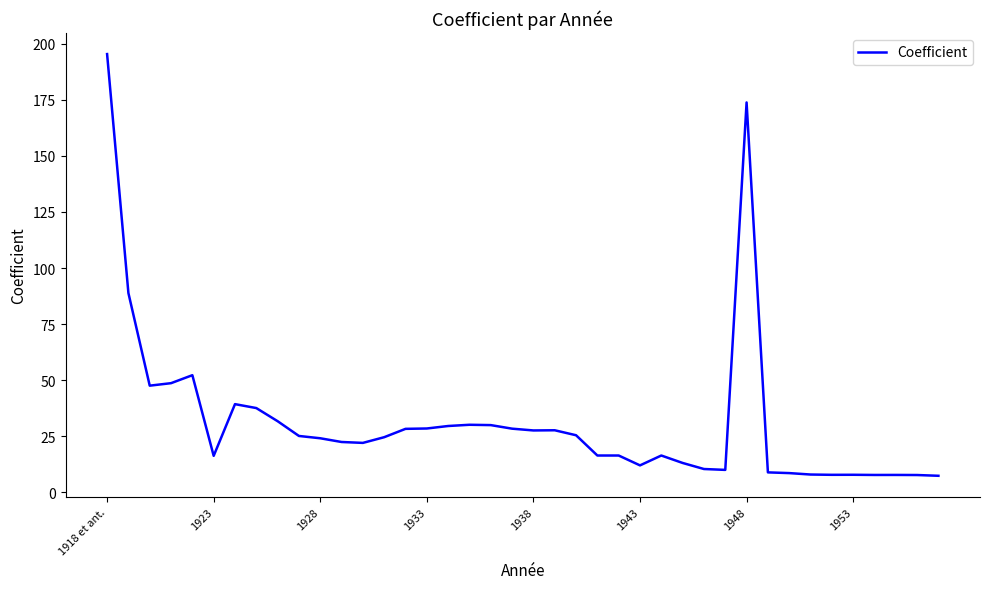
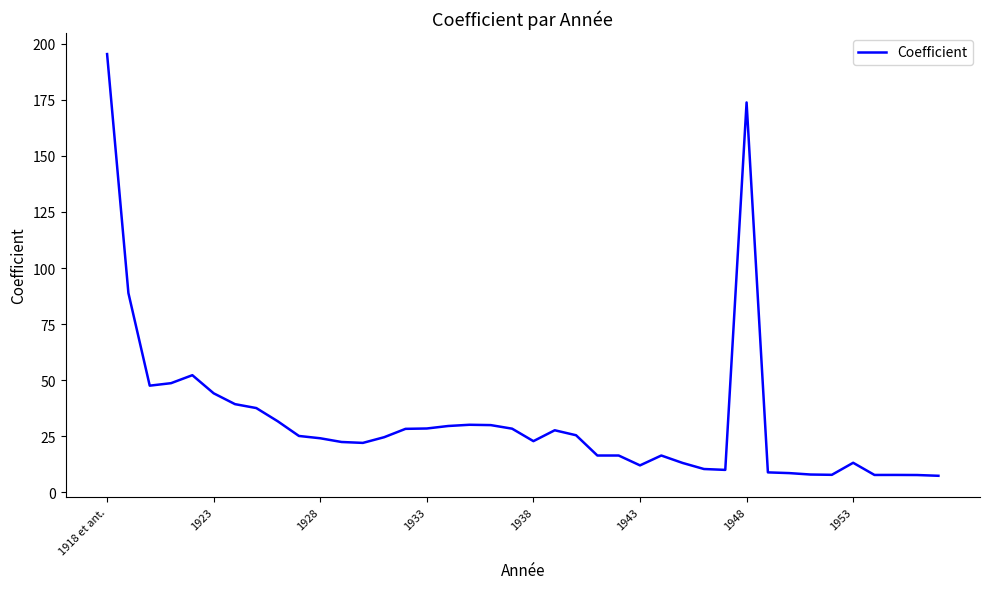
1923: 16 -> 44
1938: 28 -> 23
1953: 8 -> 13
